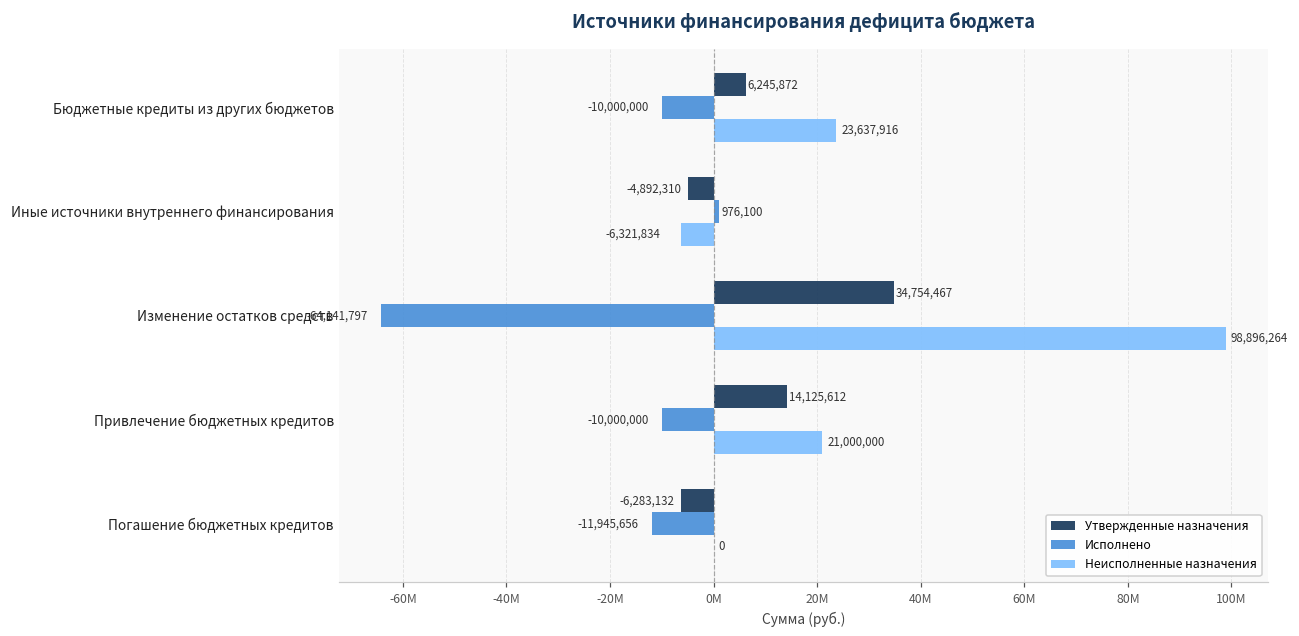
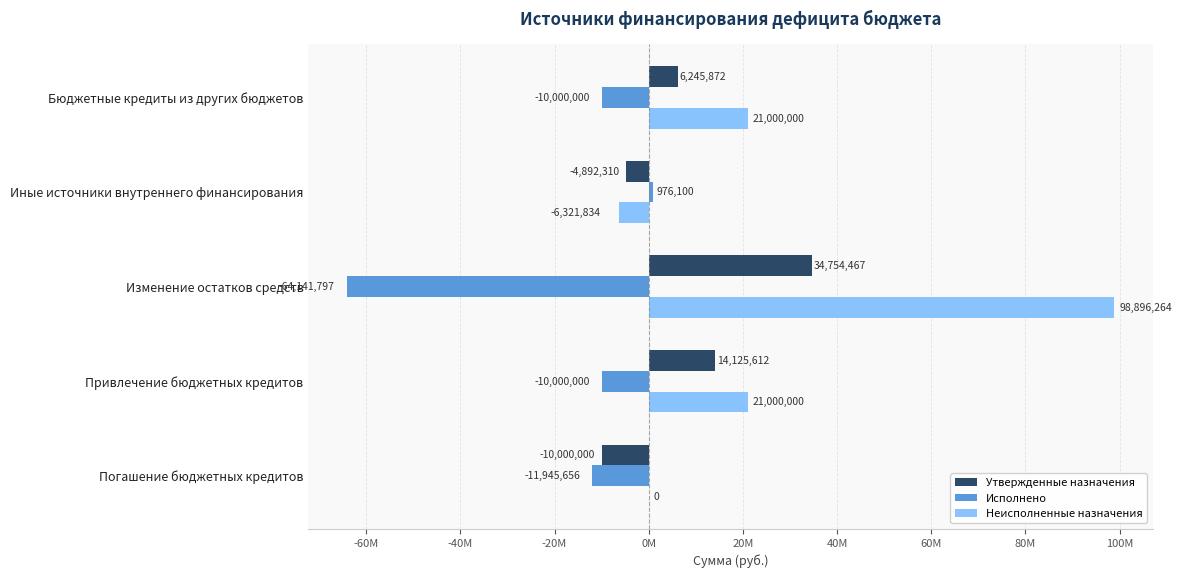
Неисполненные назначения, Бюджетные кредиты из других бюджетов: 23,637,916 -> 21,000,000
Утвержденные назначения, Погашение бюджетных кредитов: -6,283,132 -> -10,000,000
